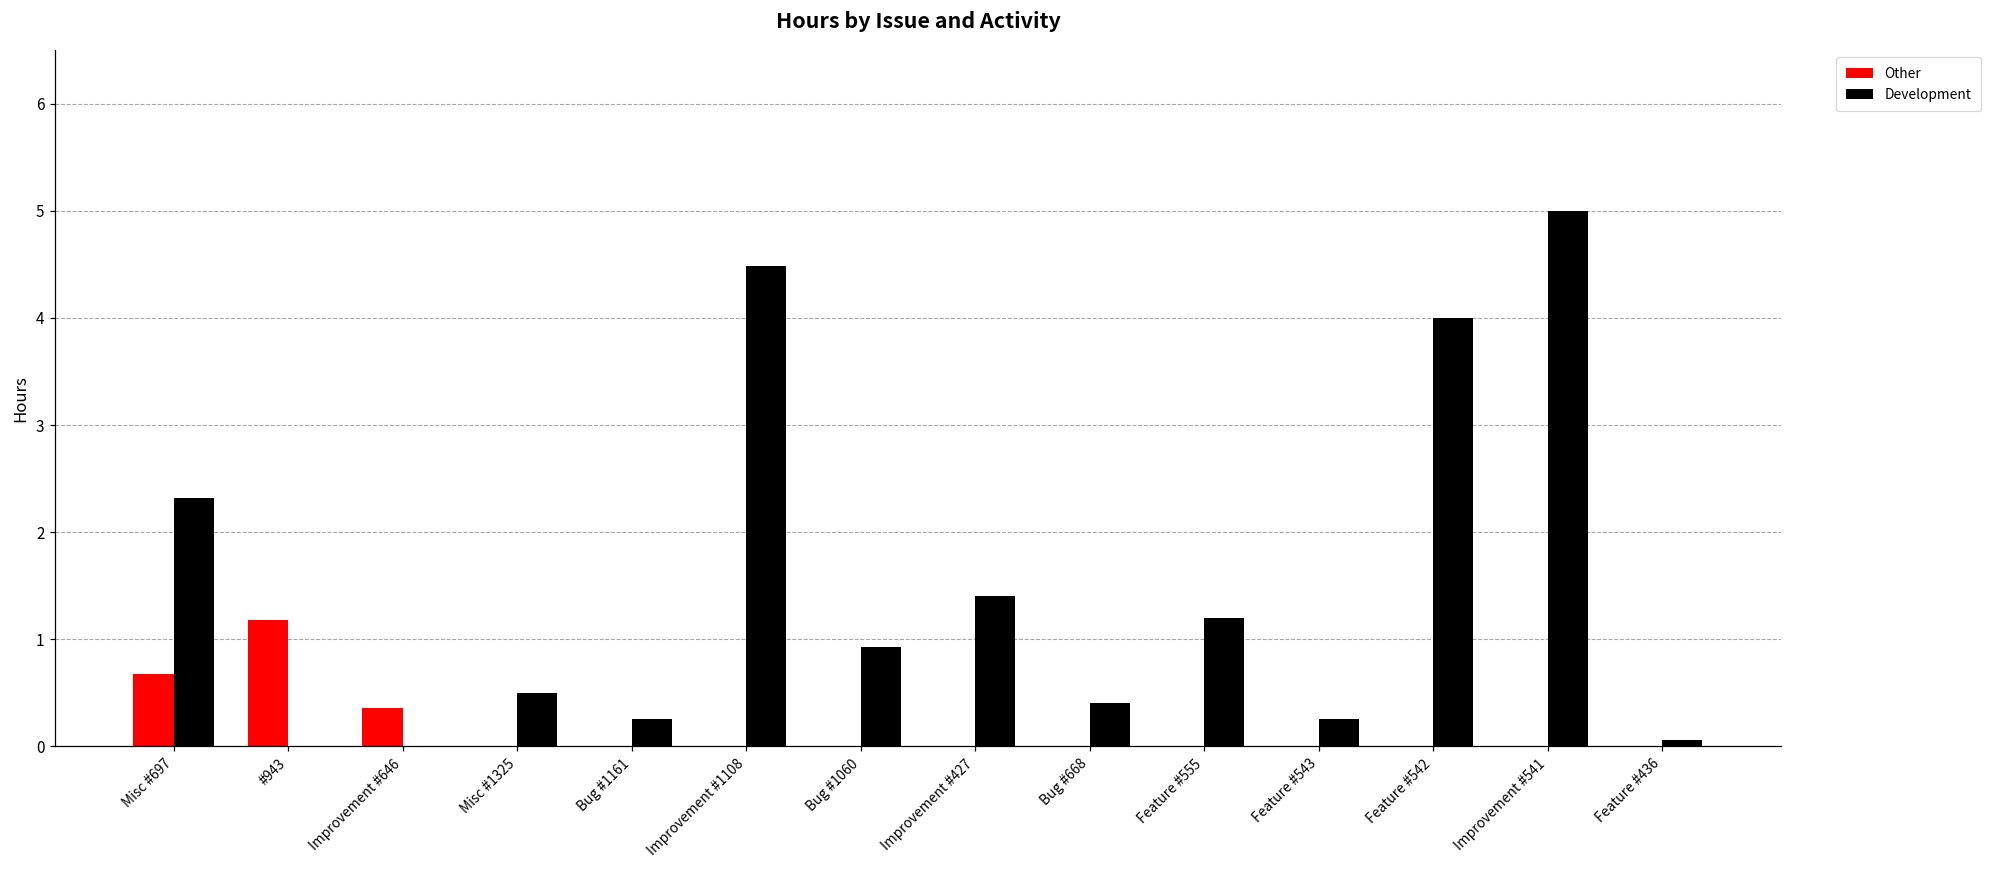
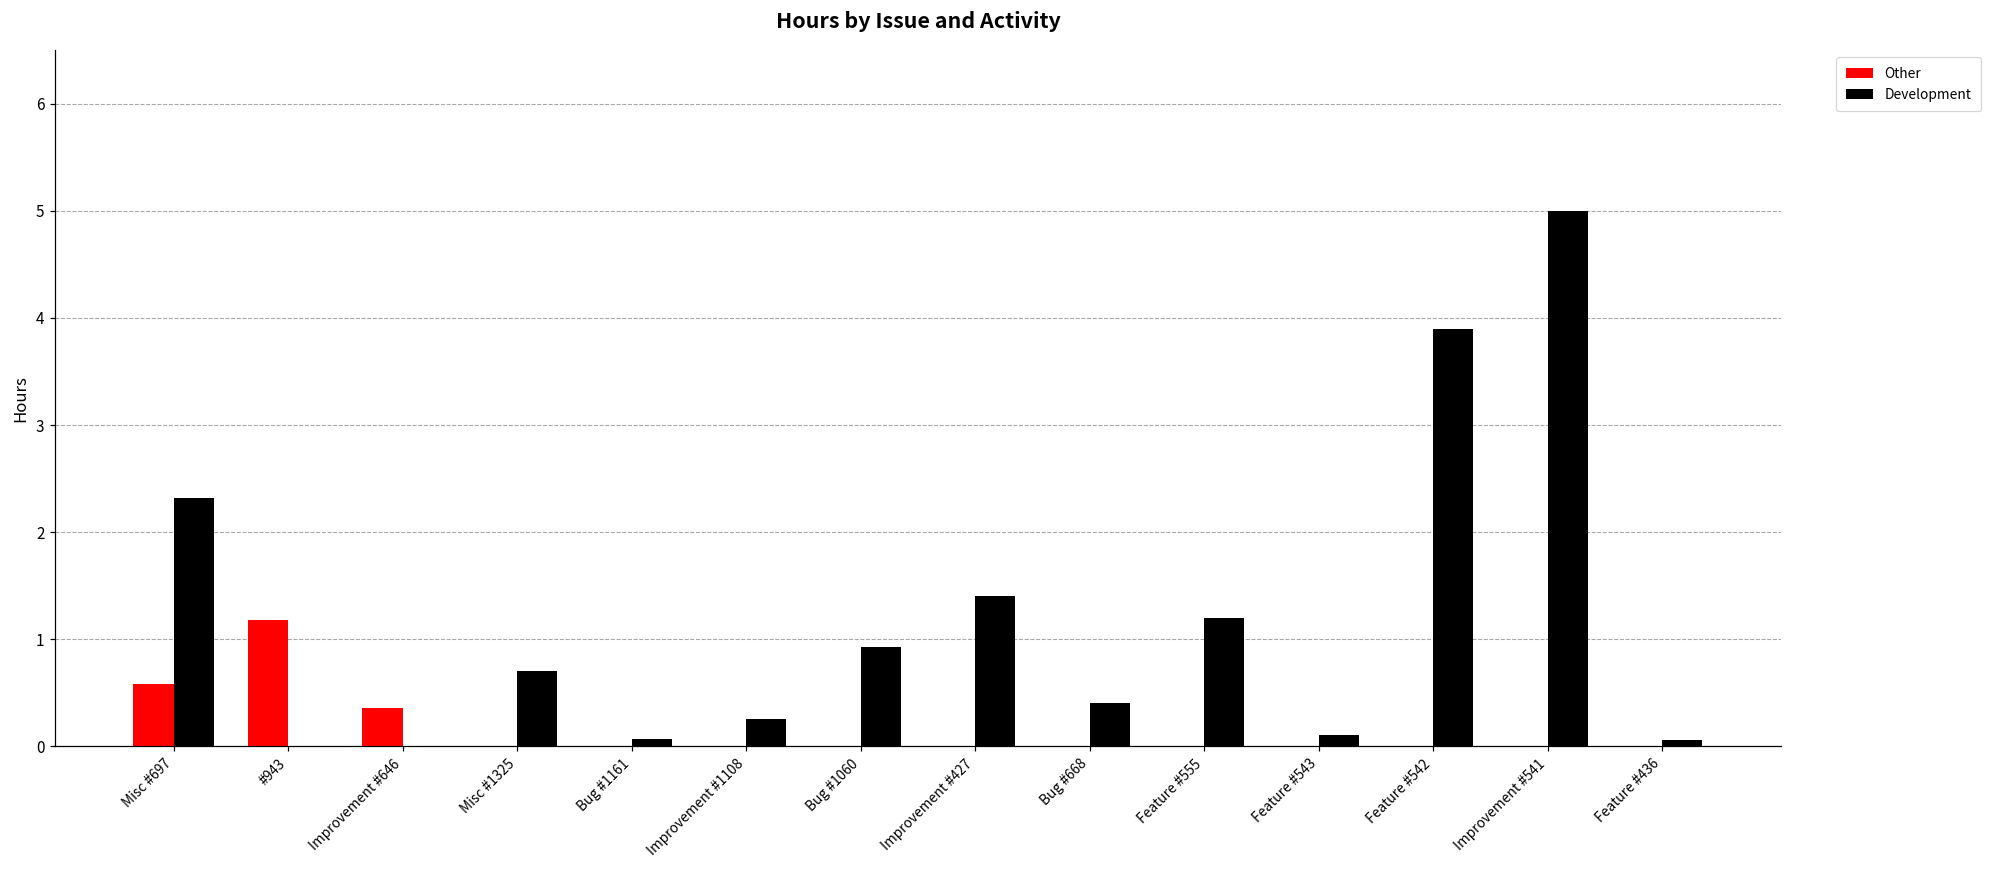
Other, Misc #697: 0.7 -> 0.6
Development, Misc #1325: 0.5 -> 0.7
Development, Bug #1161: 0.3 -> 0.1
Development, Improvement #1108: 4.5 -> 0.3
Development, Feature #543: 0.3 -> 0.1
Development, Feature #542: 4.0 -> 3.9
